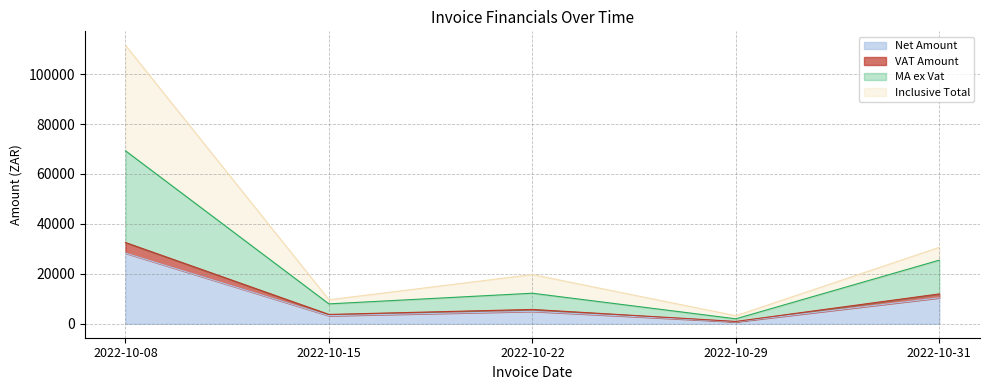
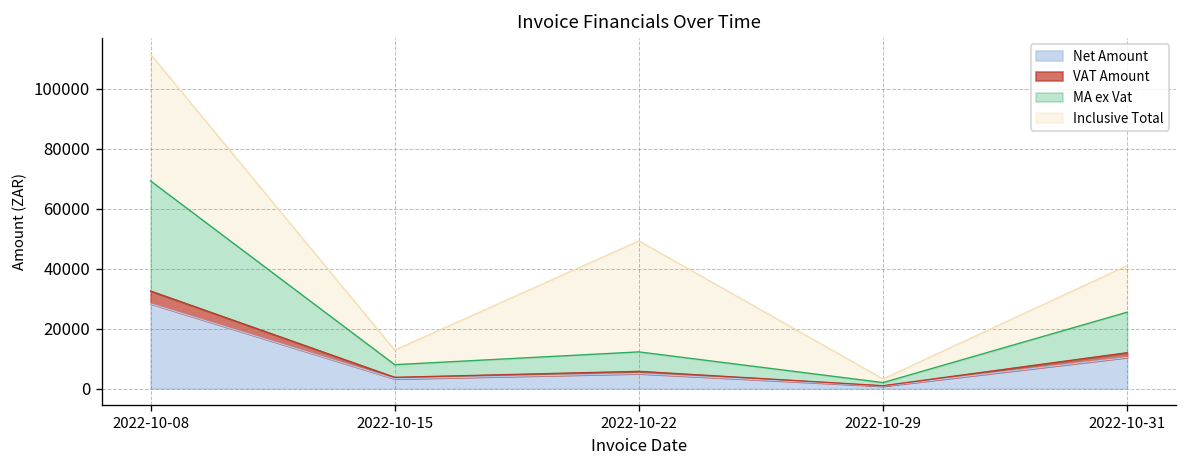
Inclusive Total, 2022-10-15: 2000 -> 5000
Inclusive Total, 2022-10-22: 7000 -> 37000
Inclusive Total, 2022-10-31: 5000 -> 16000
